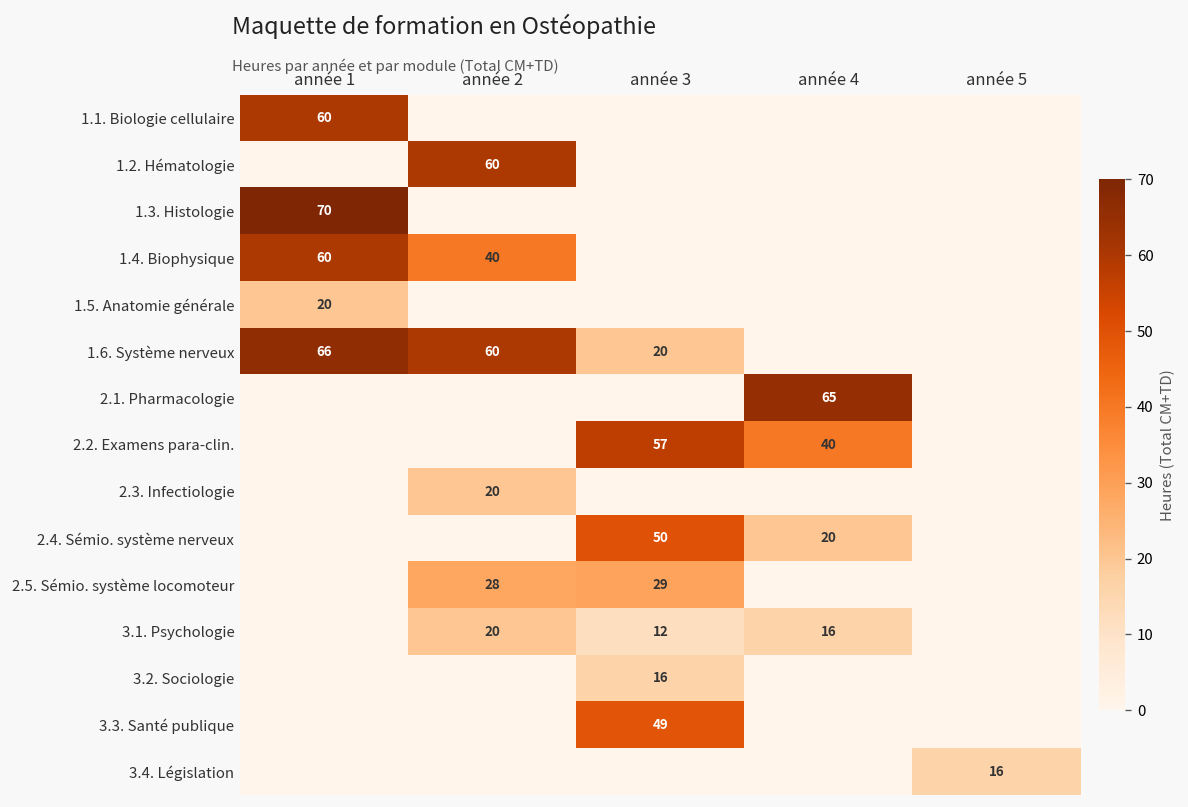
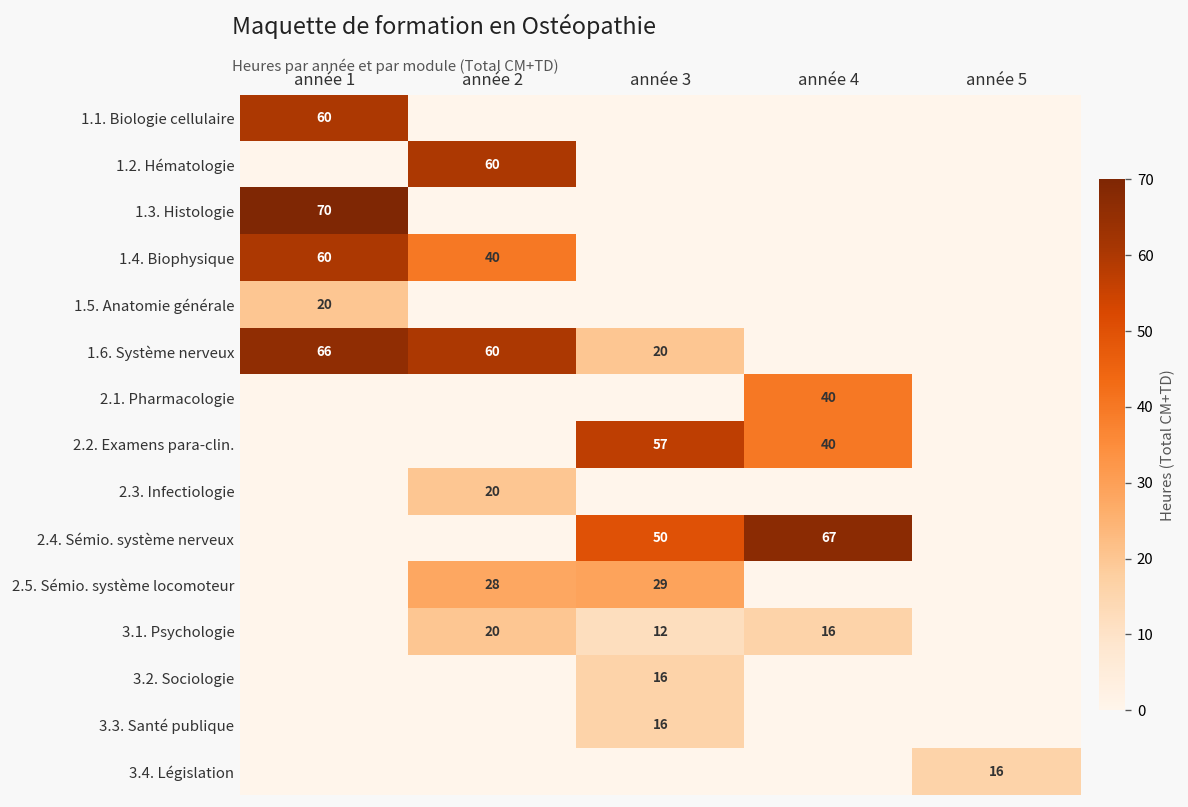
2.1. Pharmacologie, année 4: 65 -> 40
2.4. Sémio. système nerveux, année 4: 20 -> 67
3.3. Santé publique, année 3: 49 -> 16
